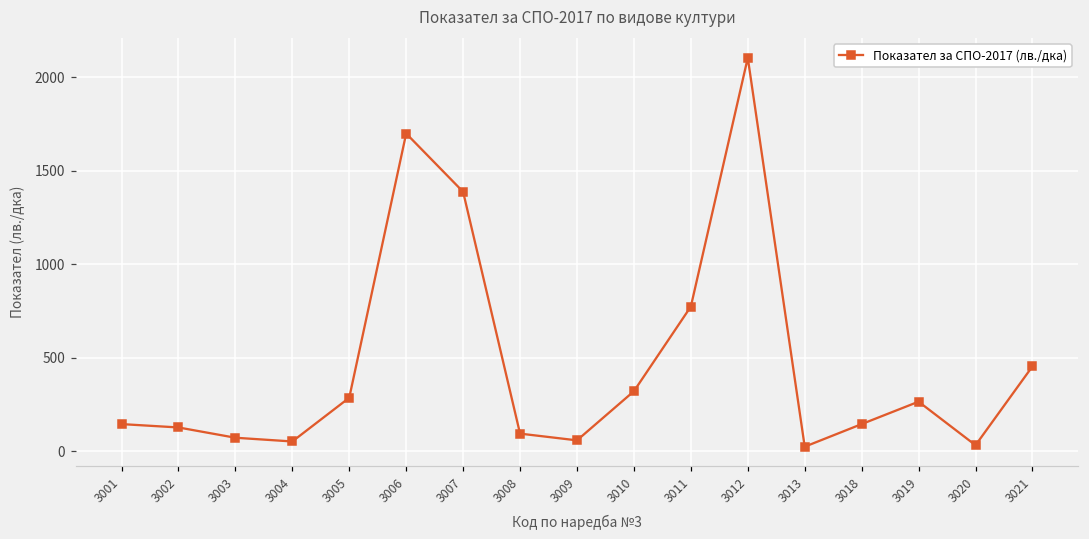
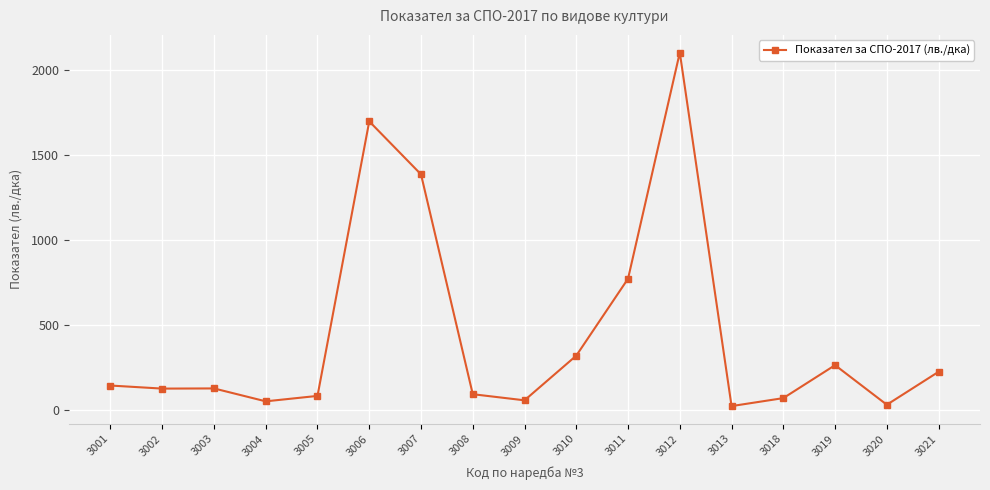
3003: 70 -> 130
3005: 290 -> 80
3018: 150 -> 70
3021: 450 -> 230
